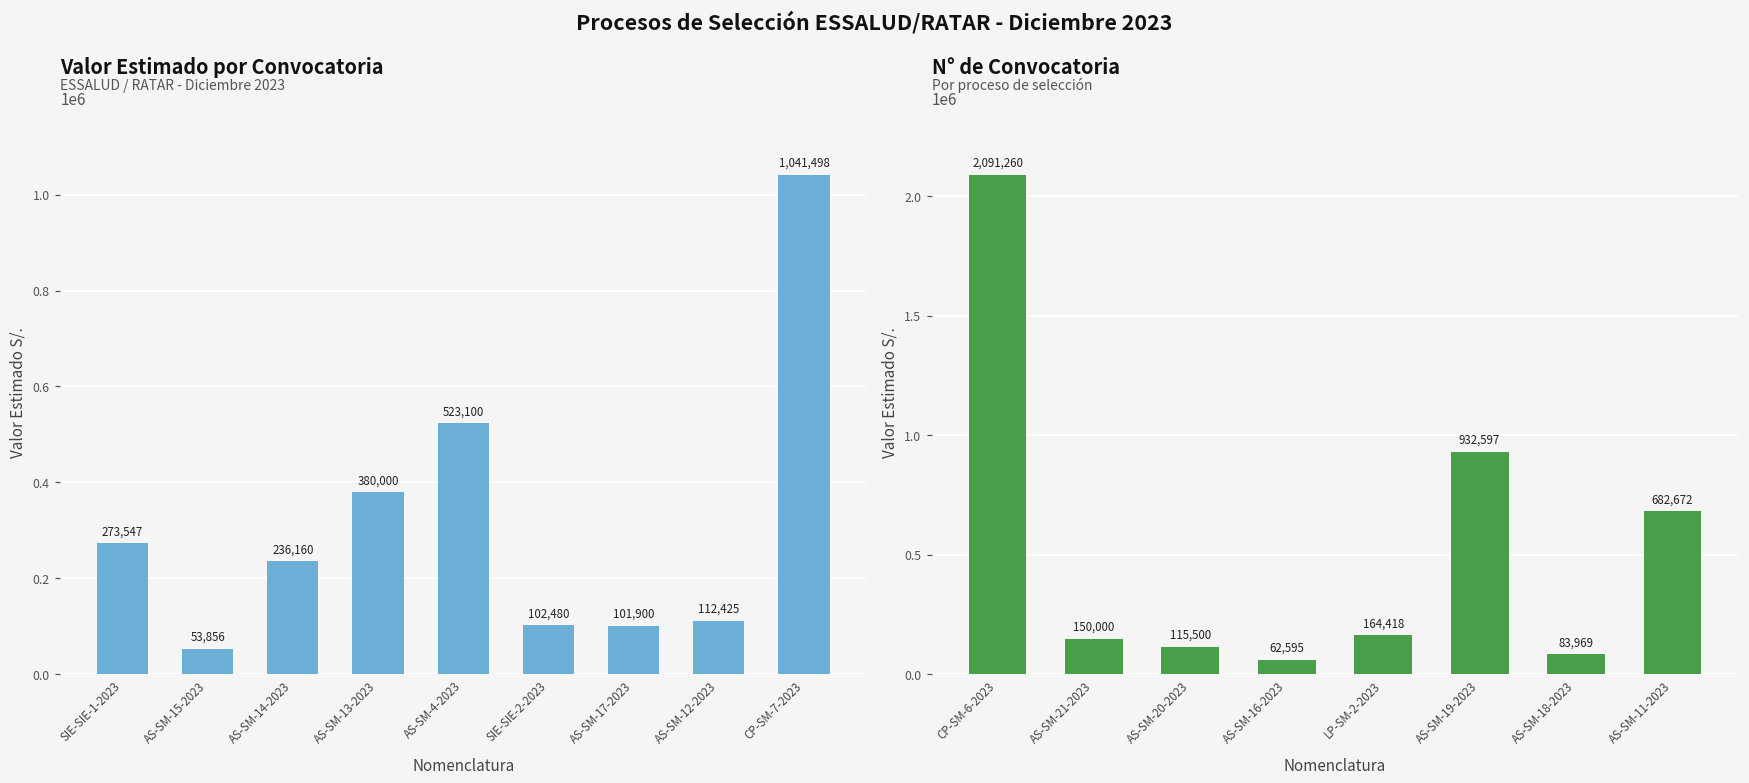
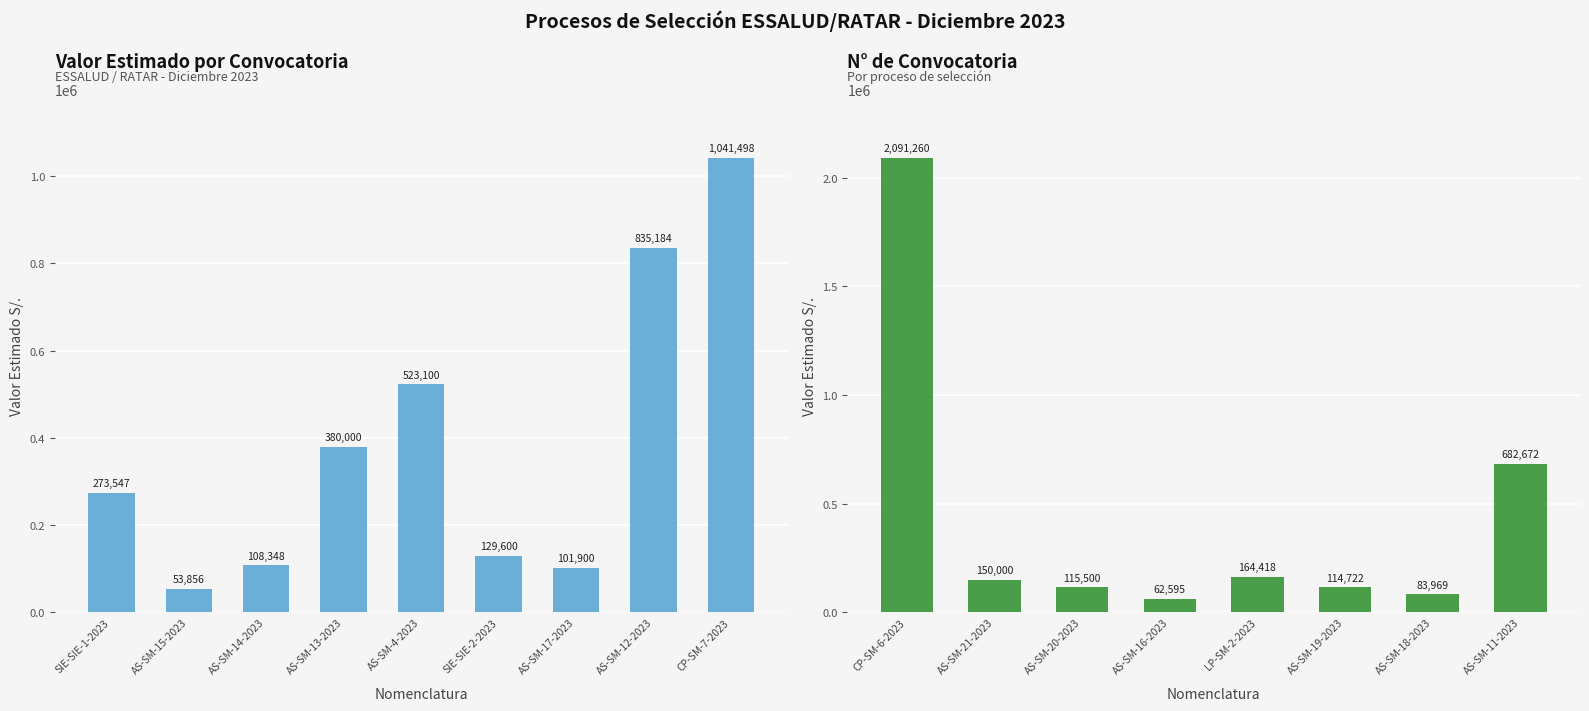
Valor Estimado por Convocatoria, AS-SM-14-2023: 236,160 -> 108,348
Valor Estimado por Convocatoria, SIE-SIE-2-2023: 102,480 -> 129,600
Valor Estimado por Convocatoria, AS-SM-12-2023: 112,425 -> 835,184
N° de Convocatoria, AS-SM-19-2023: 932,597 -> 114,722
